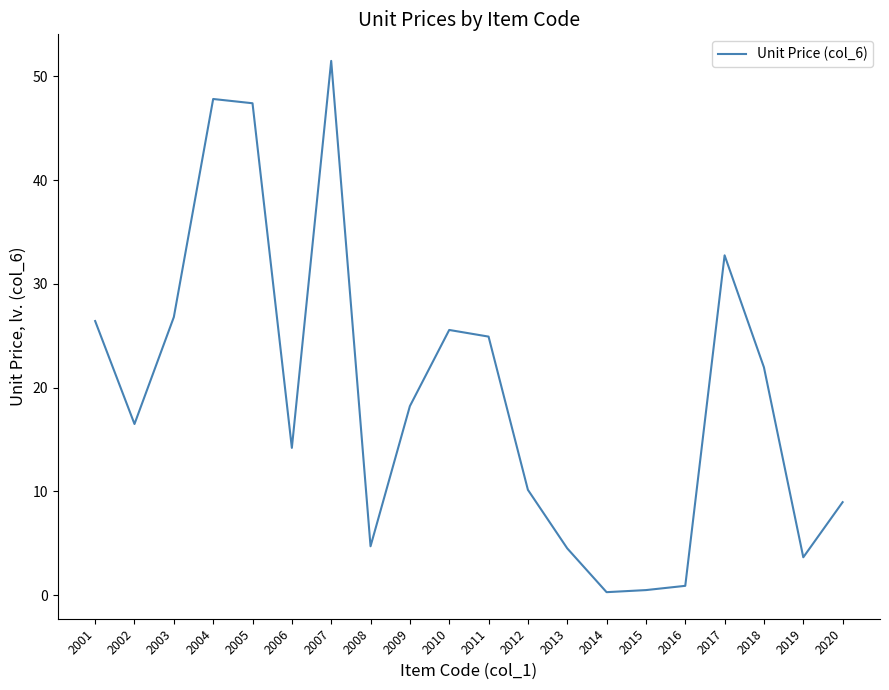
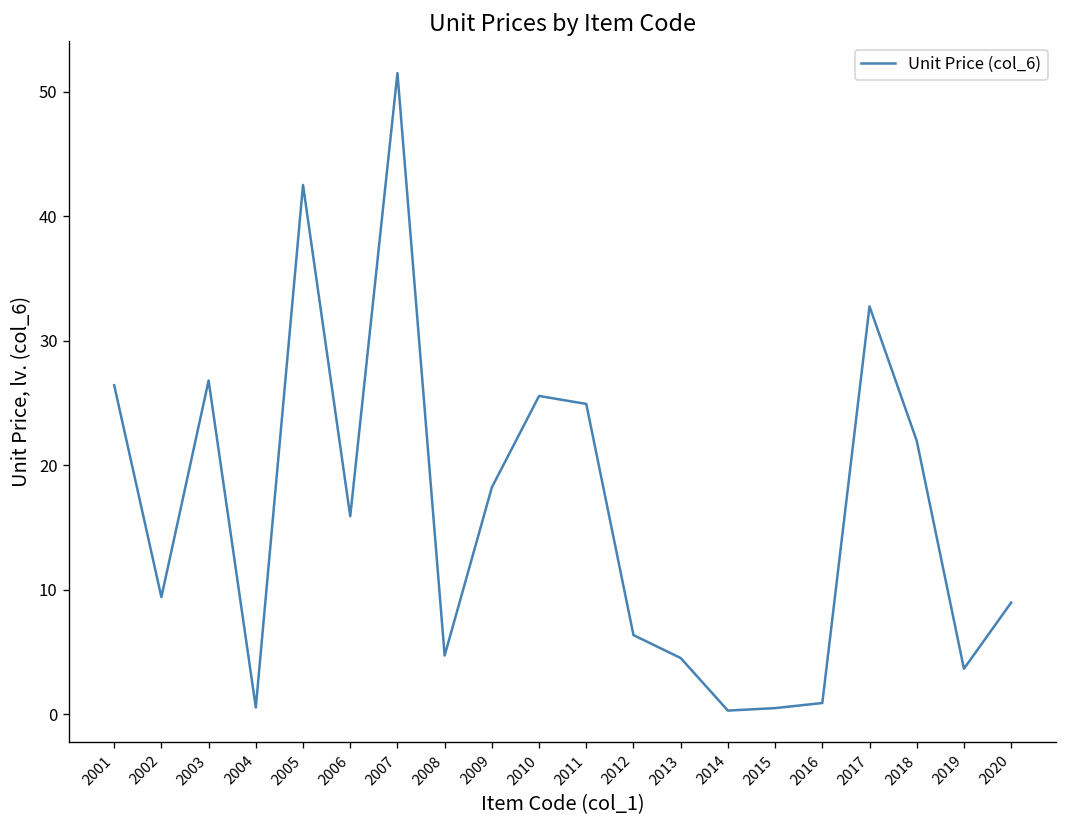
2002: 16.5 -> 9.4
2004: 47.8 -> 0.6
2005: 47.4 -> 42.5
2006: 14.2 -> 15.9
2012: 10.2 -> 6.4
